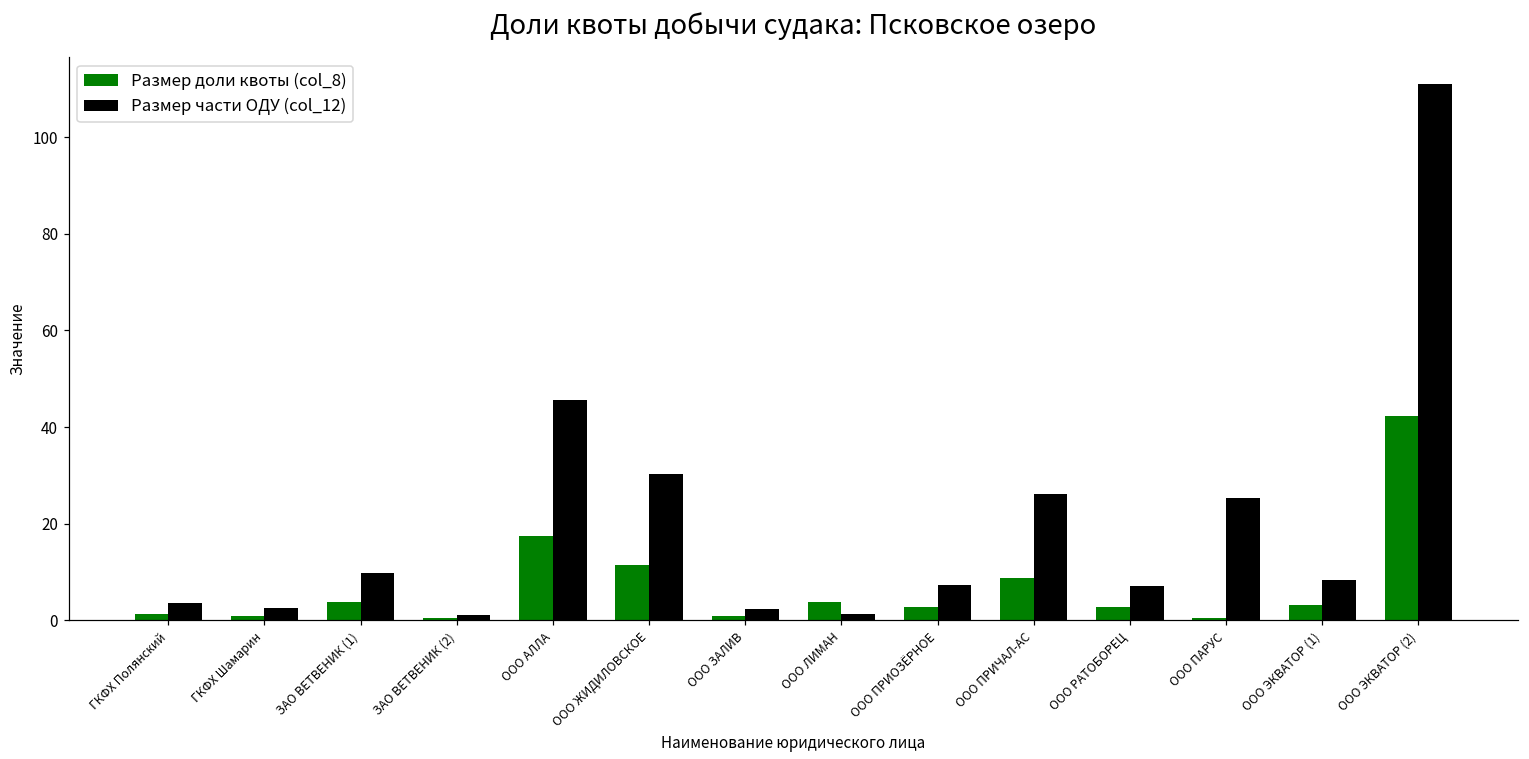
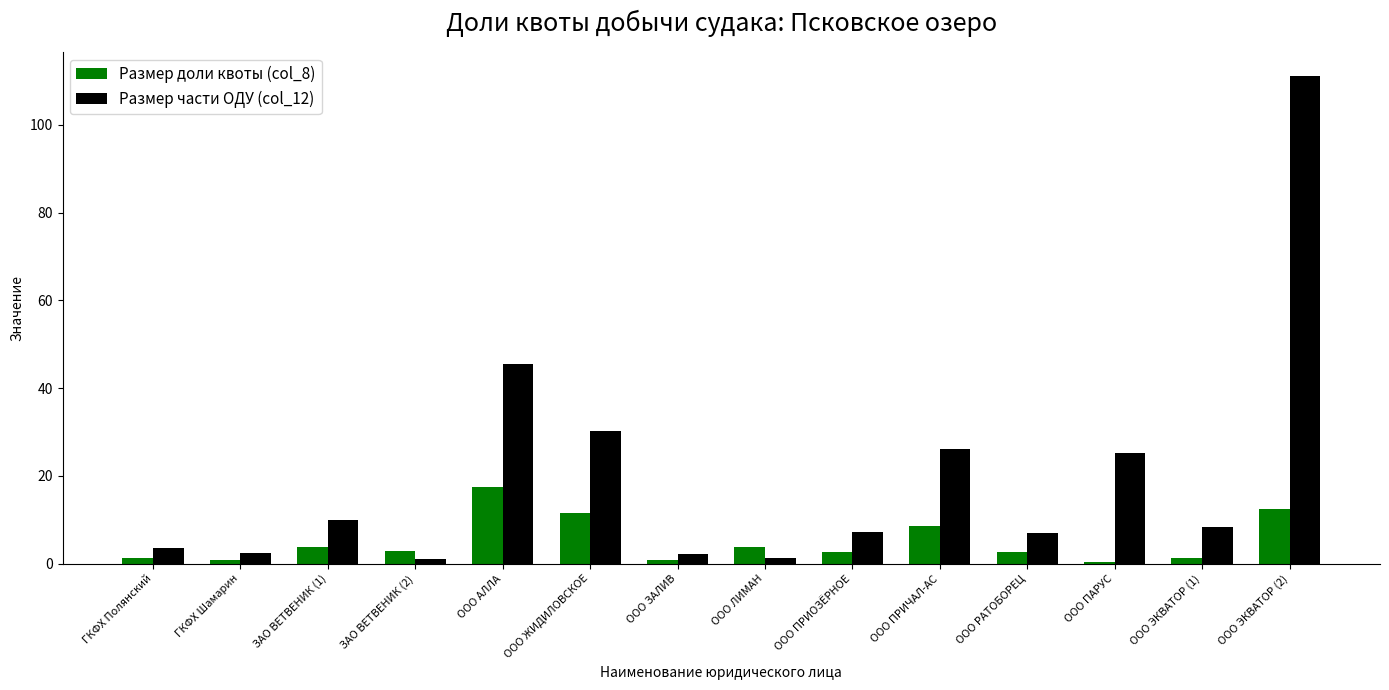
Размер доли квоты (col_8), ЗАО ВЕТВЕНИК (2): 0 -> 3
Размер доли квоты (col_8), ООО ЭКВАТОР (1): 3 -> 1
Размер доли квоты (col_8), ООО ЭКВАТОР (2): 42 -> 13
